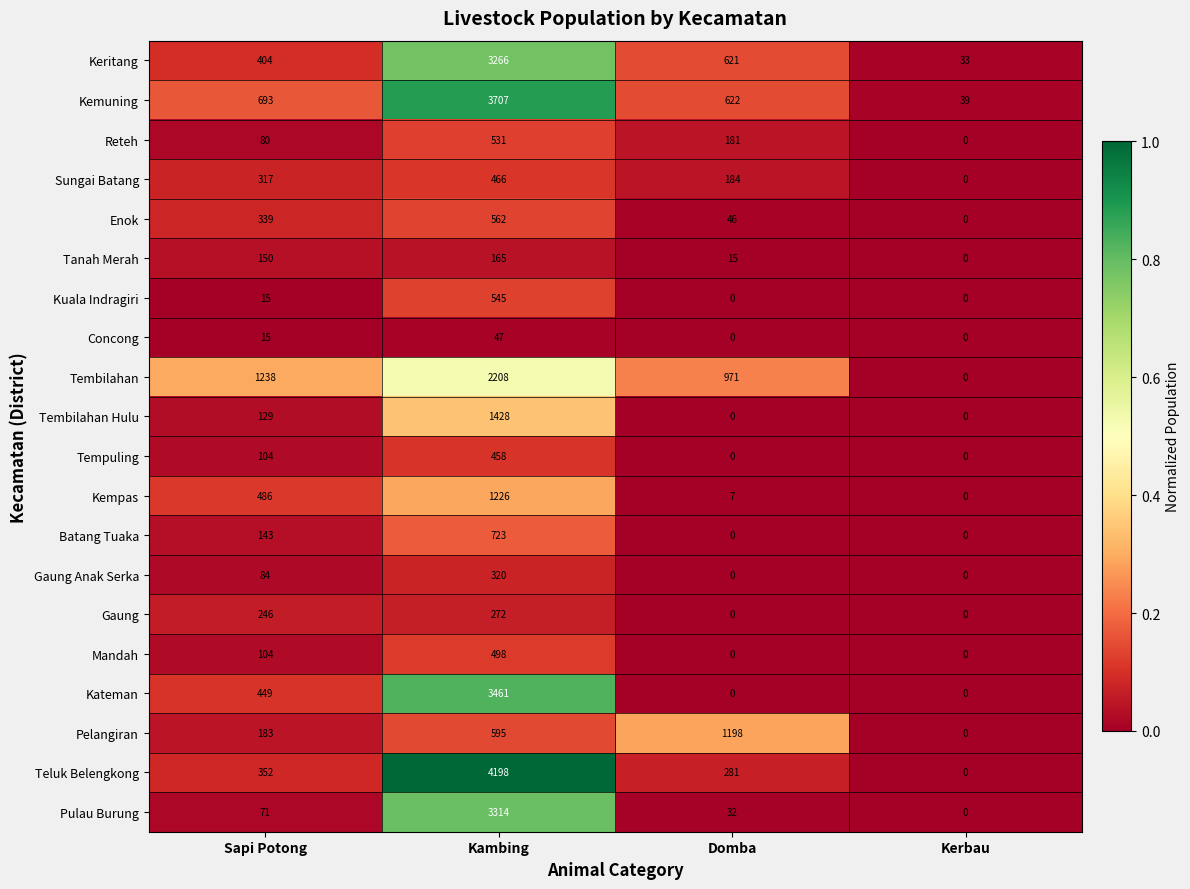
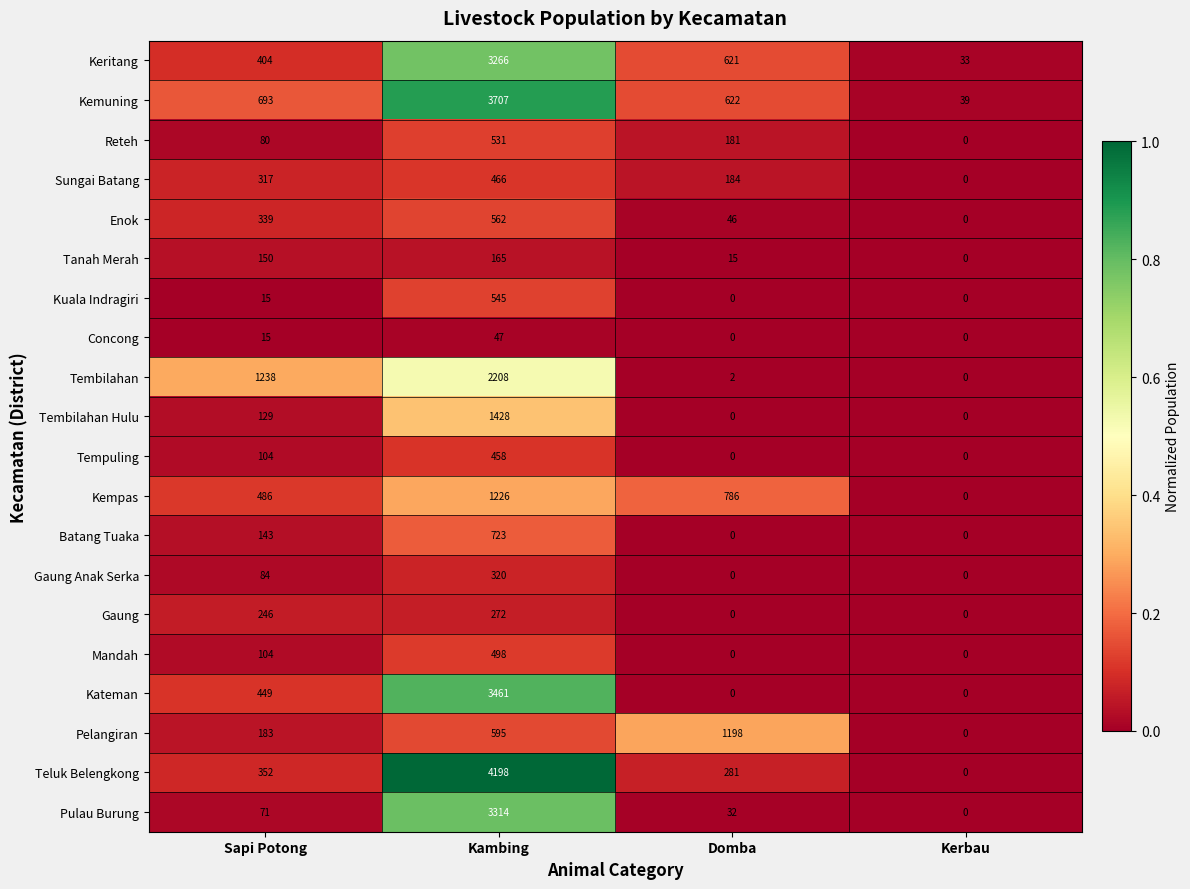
Tembilahan, Domba: 971 -> 2
Kempas, Domba: 7 -> 786
